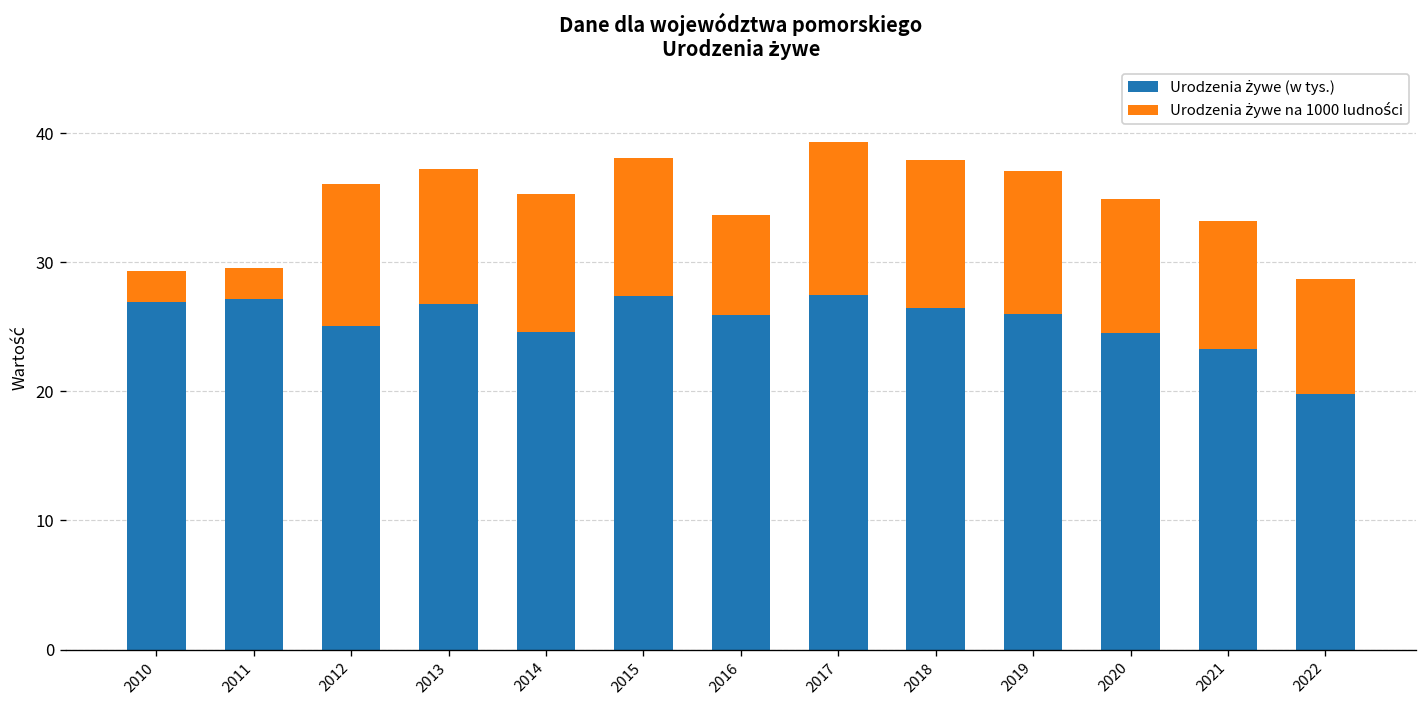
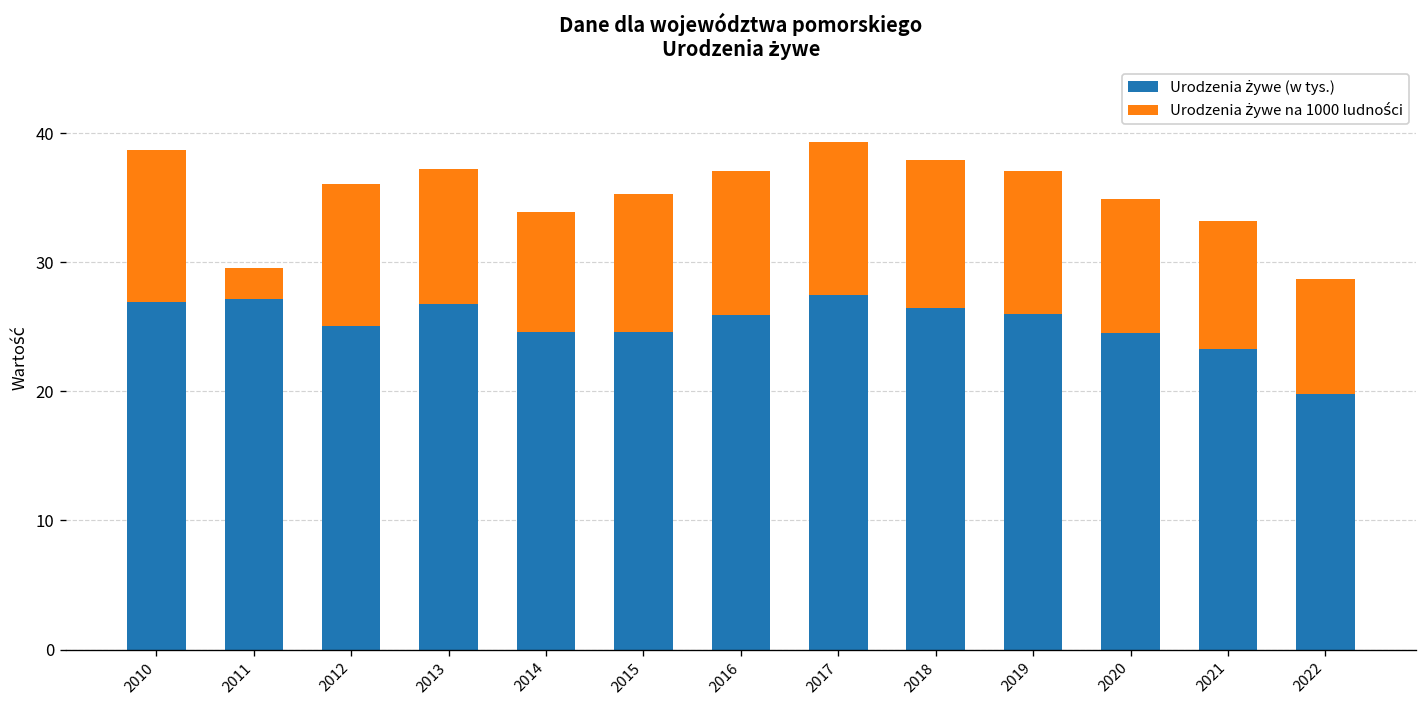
Urodzenia żywe na 1000 ludności, 2010: 2.4 -> 11.8
Urodzenia żywe na 1000 ludności, 2014: 10.7 -> 9.3
Urodzenia żywe (w tys.), 2015: 27.4 -> 24.6
Urodzenia żywe na 1000 ludności, 2016: 7.8 -> 11.2
